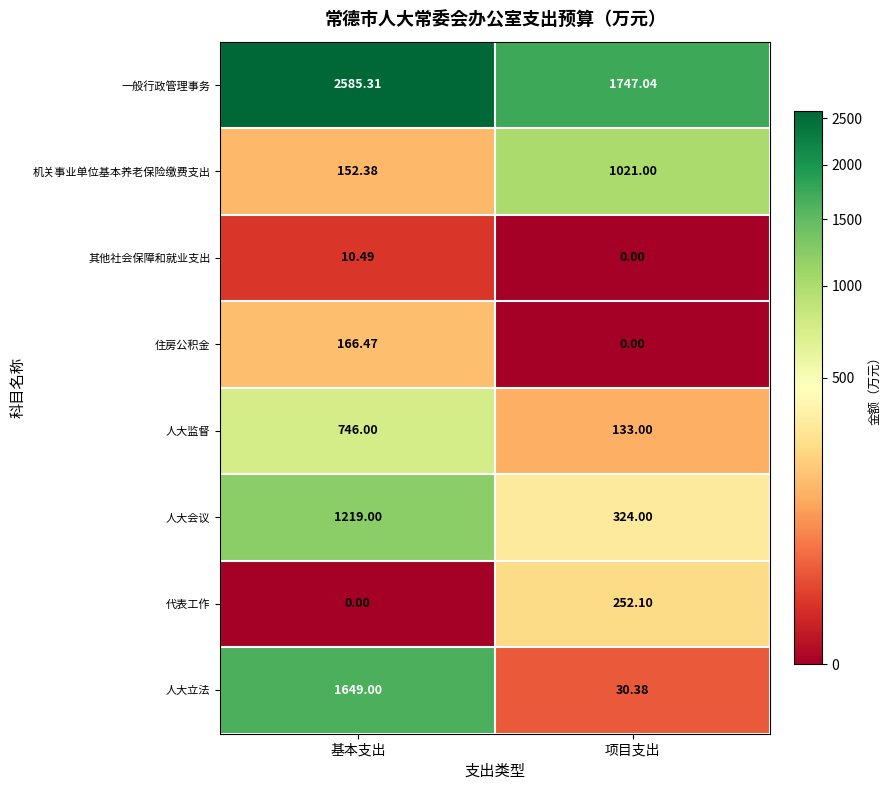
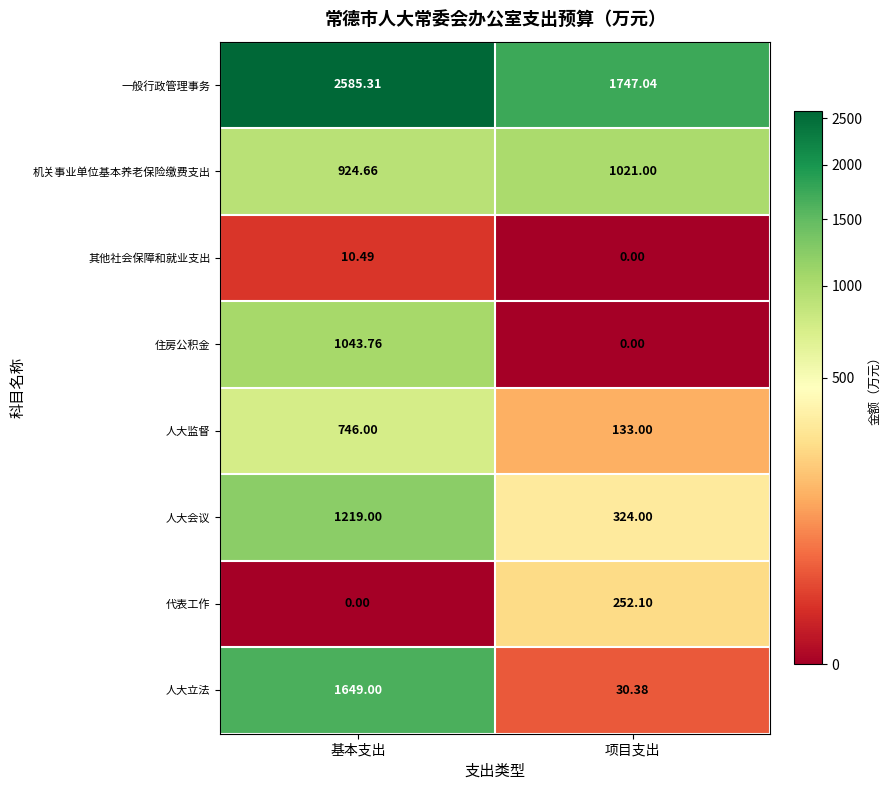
机关事业单位基本养老保险缴费支出, 基本支出: 152.38 -> 924.66
住房公积金, 基本支出: 166.47 -> 1043.76
